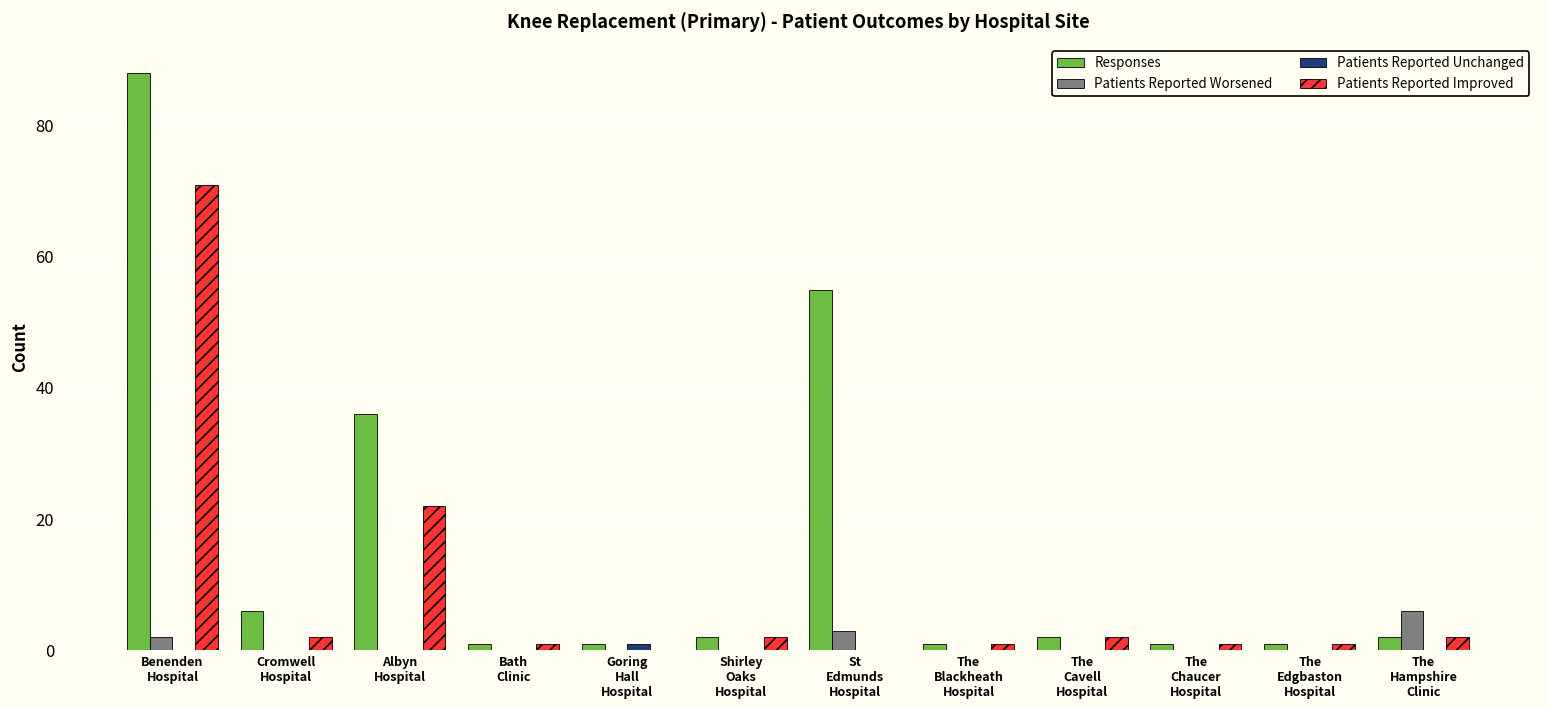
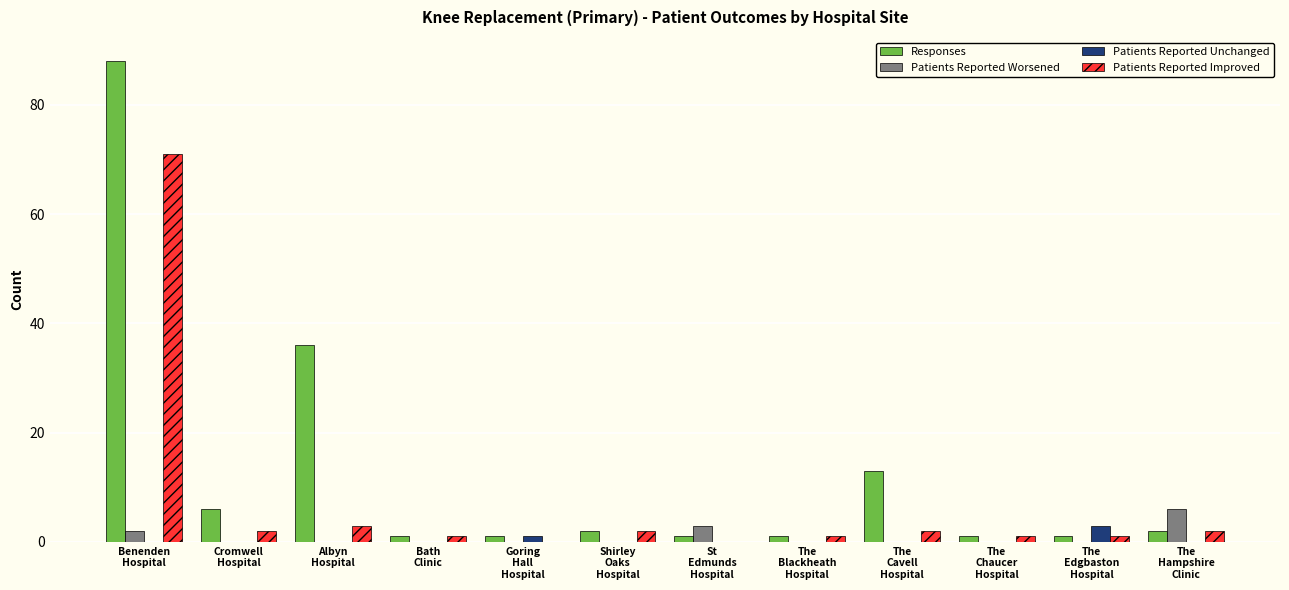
Patients Reported Improved, Albyn Hospital: 22 -> 3
Responses, St Edmunds Hospital: 55 -> 1
Responses, The Cavell Hospital: 2 -> 13
Patients Reported Unchanged, The Edgbaston Hospital: 0 -> 3
